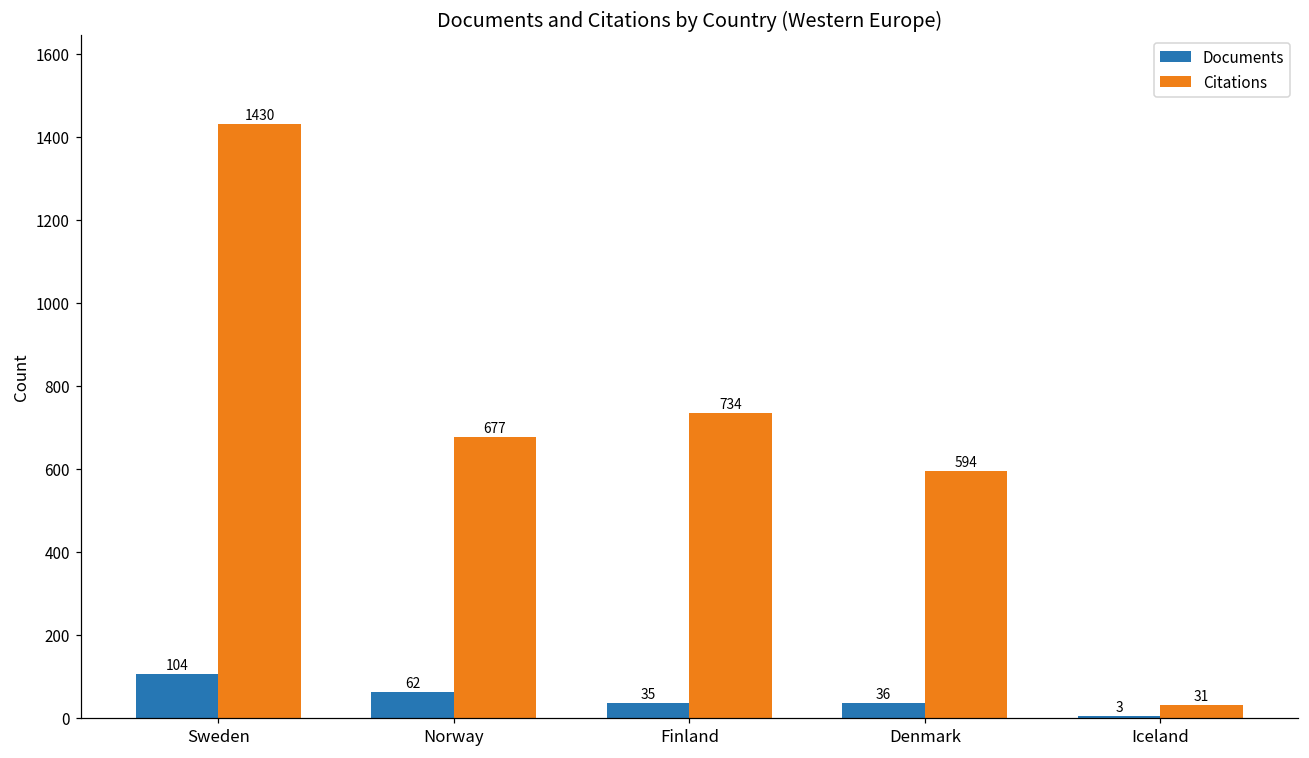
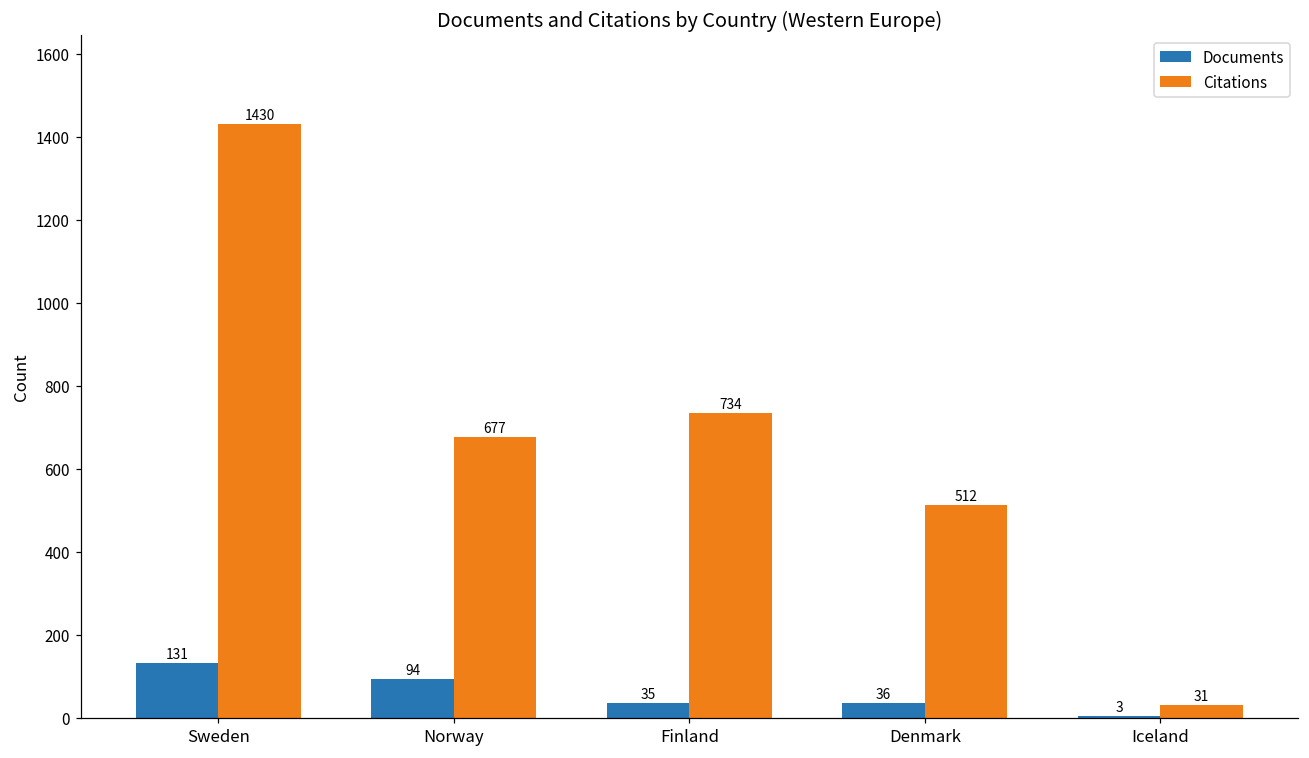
Documents, Sweden: 104 -> 131
Documents, Norway: 62 -> 94
Citations, Denmark: 594 -> 512
